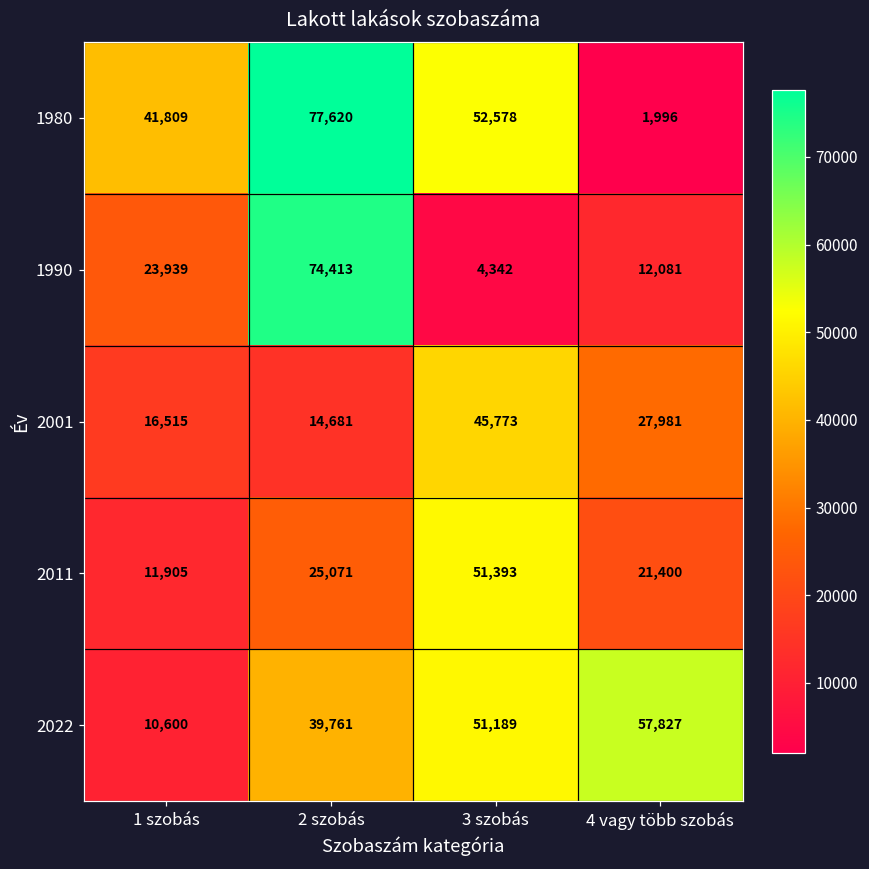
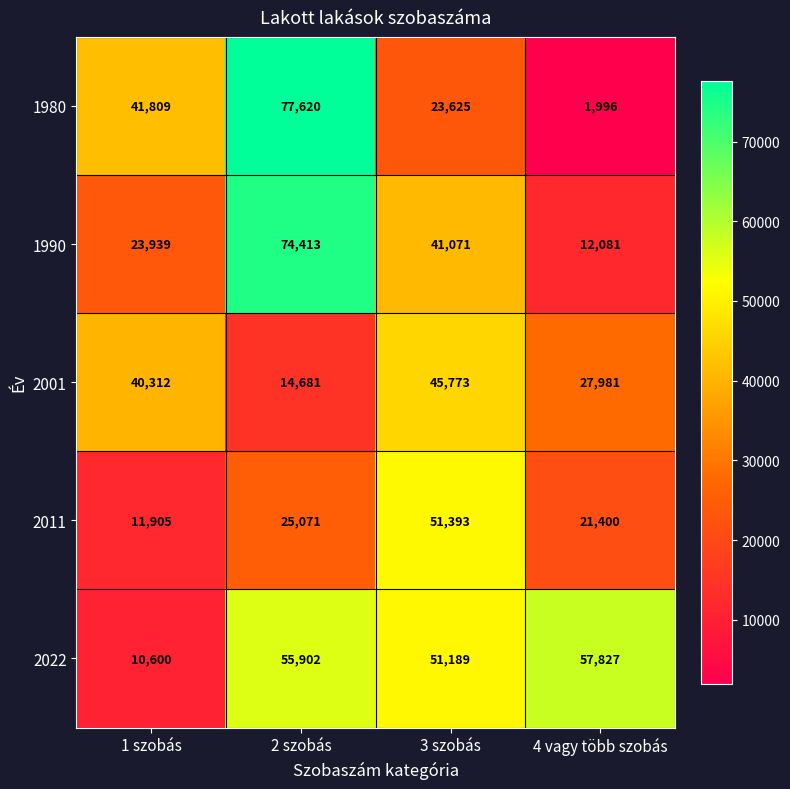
1980, 3 szobás: 52,578 -> 23,625
1990, 3 szobás: 4,342 -> 41,071
2001, 1 szobás: 16,515 -> 40,312
2022, 2 szobás: 39,761 -> 55,902
